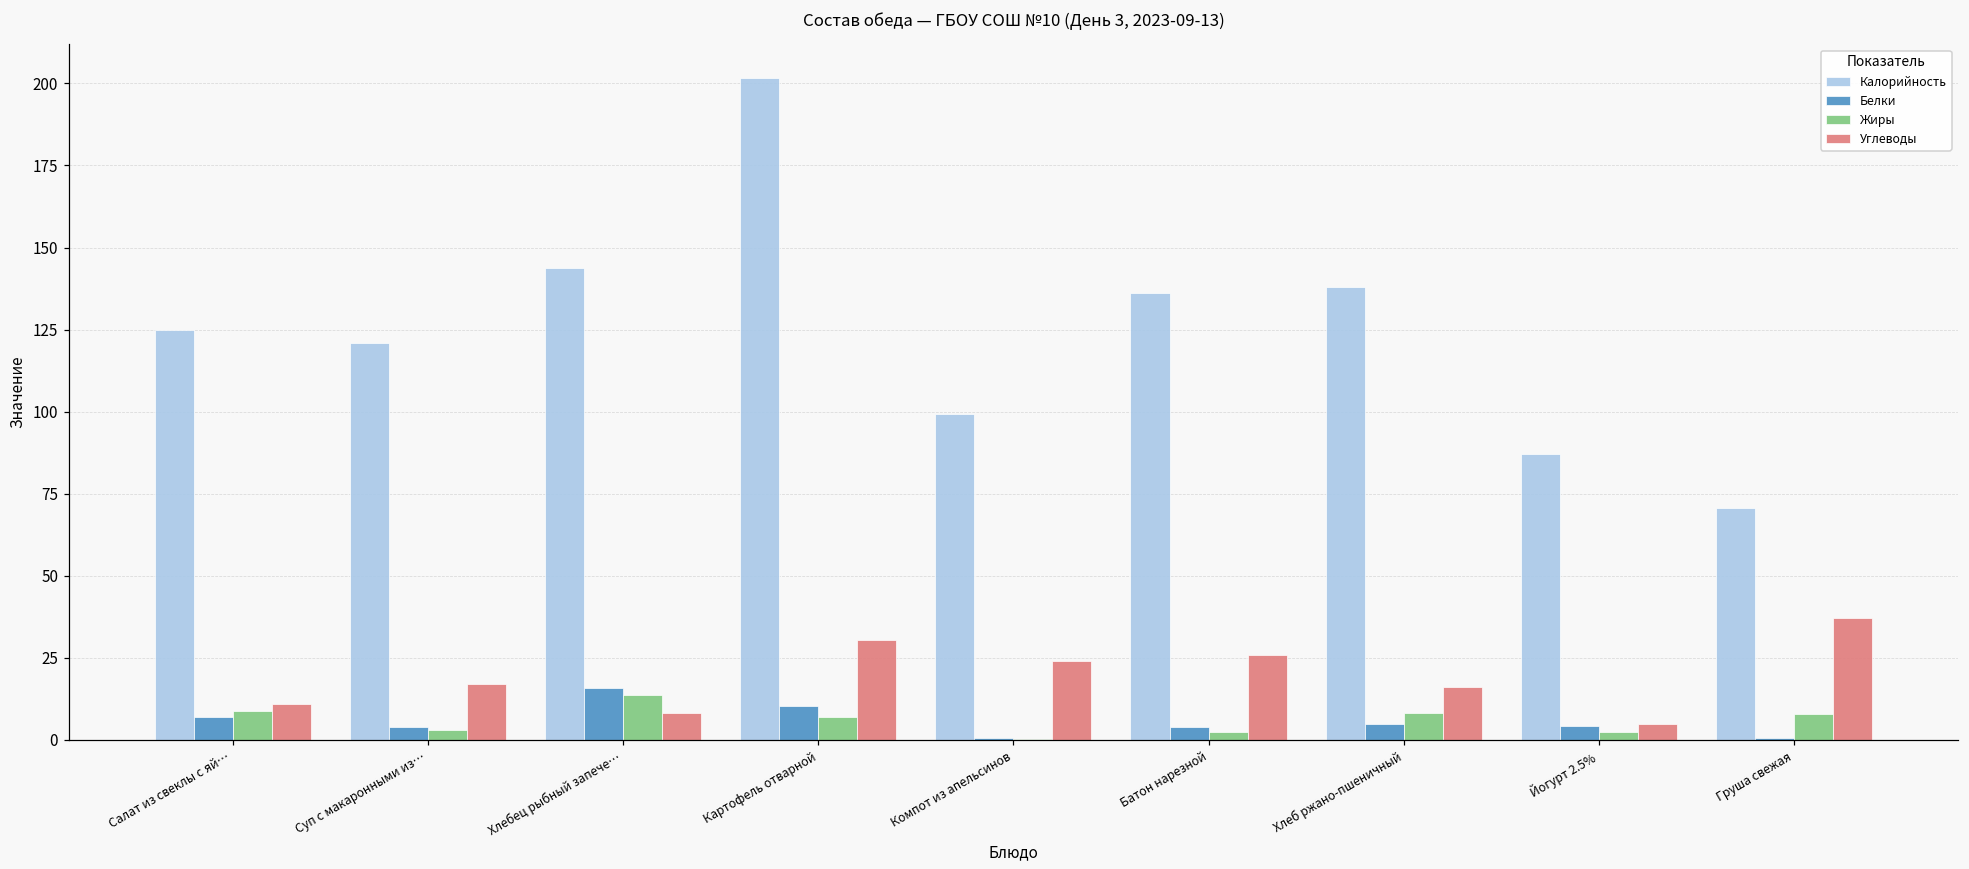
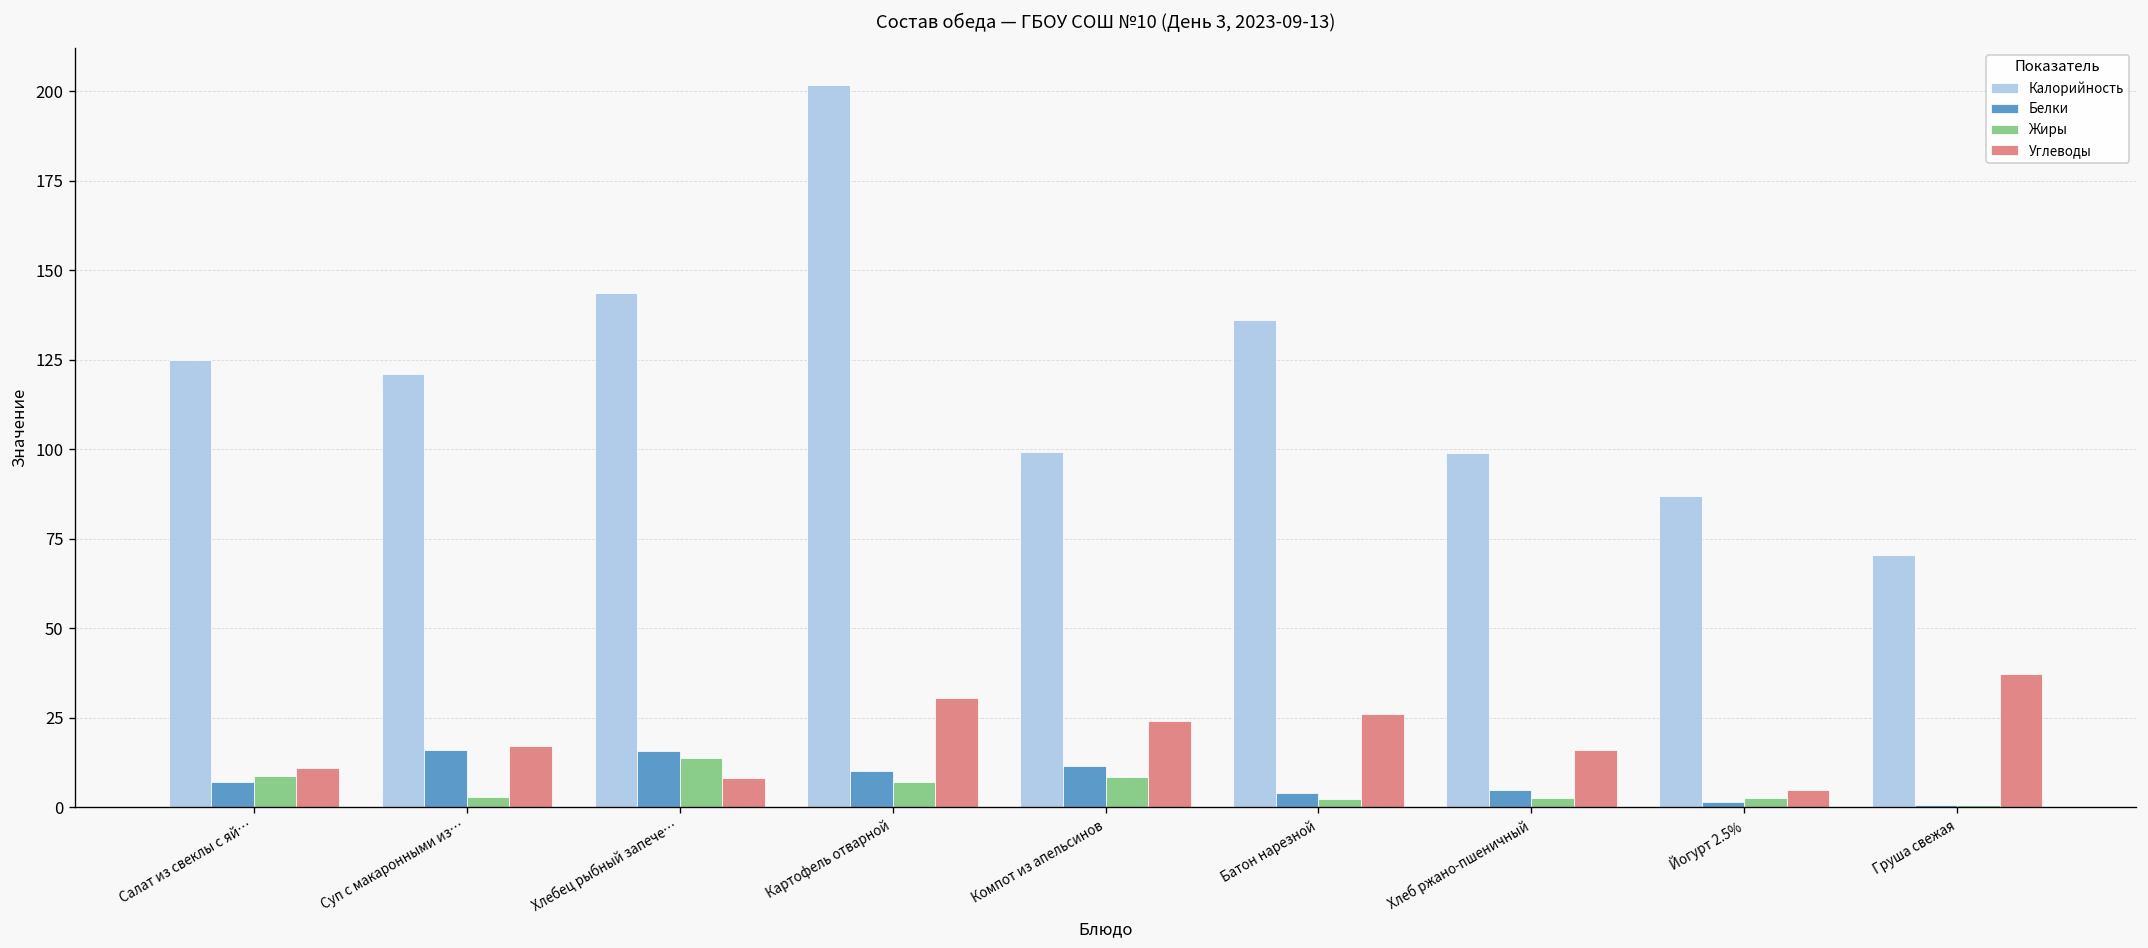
Белки, Суп с макаронными из…: 4 -> 16
Белки, Компот из апельсинов: 1 -> 11
Жиры, Компот из апельсинов: 0 -> 8
Калорийность, Хлеб ржано-пшеничный: 138 -> 99
Жиры, Хлеб ржано-пшеничный: 8 -> 3
Белки, Йогурт 2.5%: 4 -> 1
Жиры, Груша свежая: 8 -> 0
